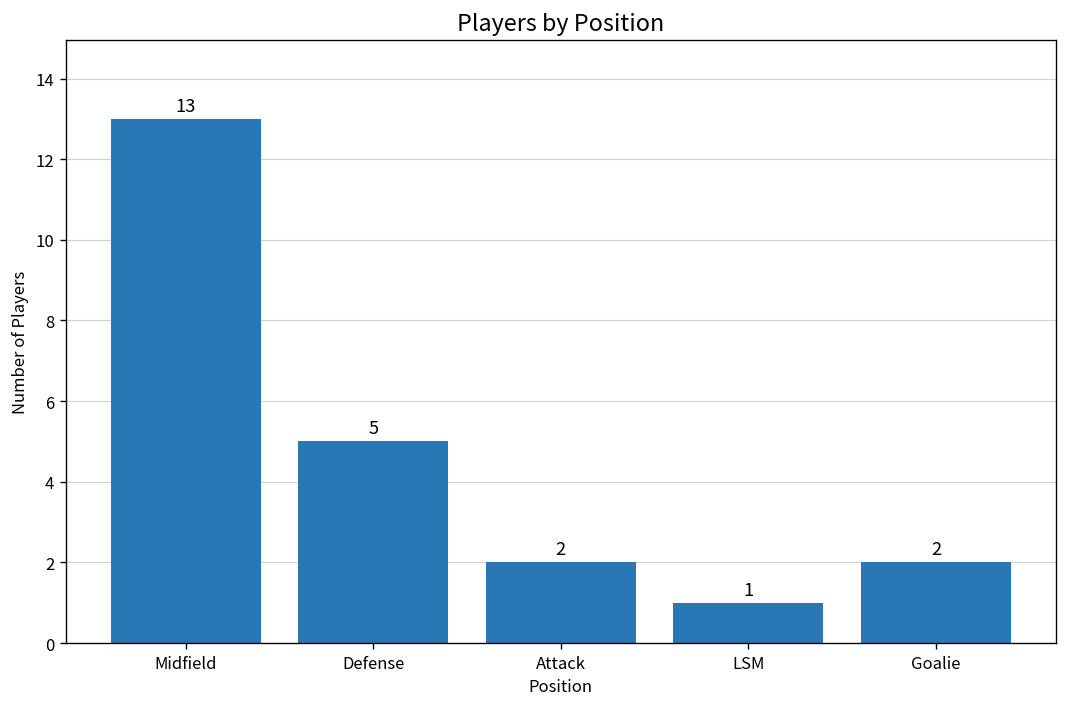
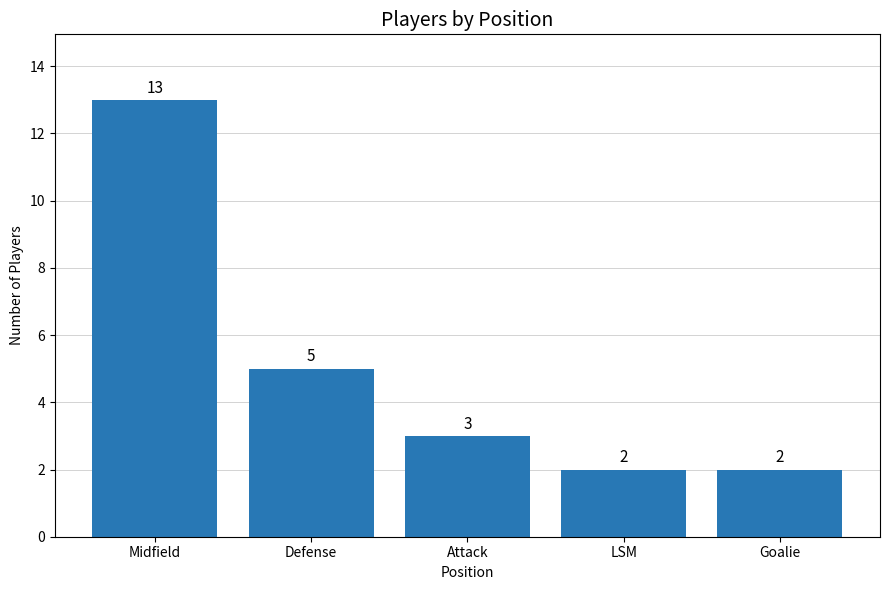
Attack: 2 -> 3
LSM: 1 -> 2
